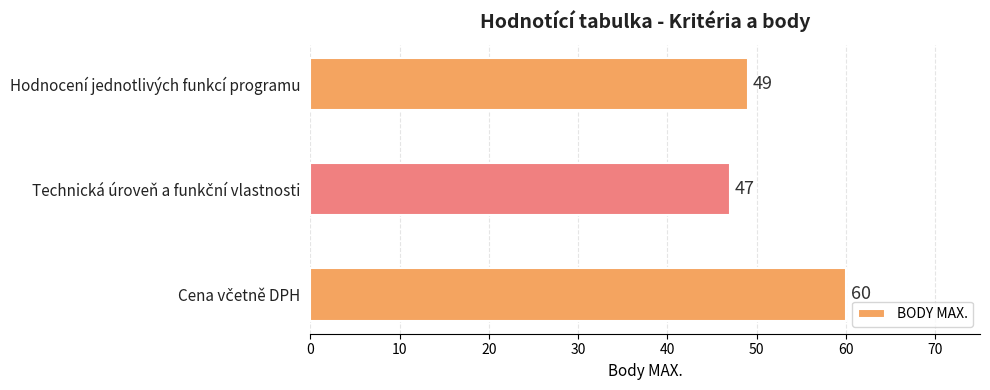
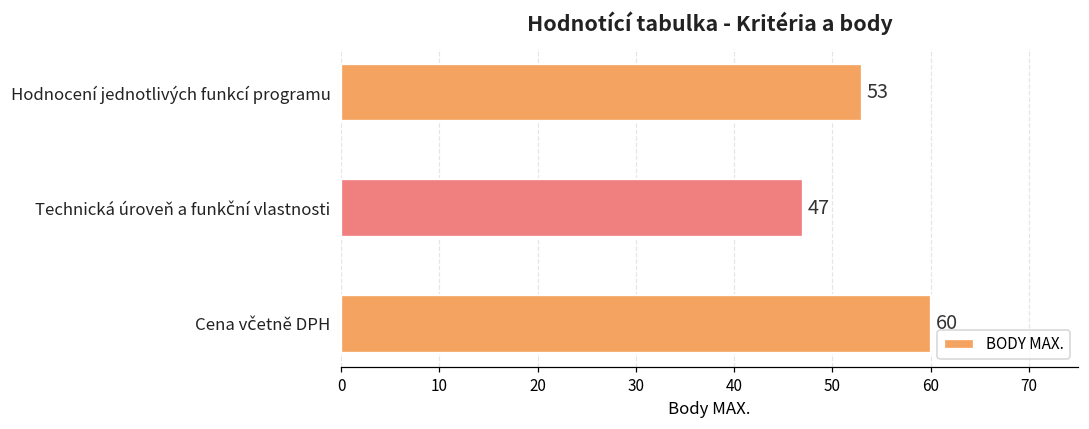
Hodnocení jednotlivých funkcí programu: 49 -> 53
